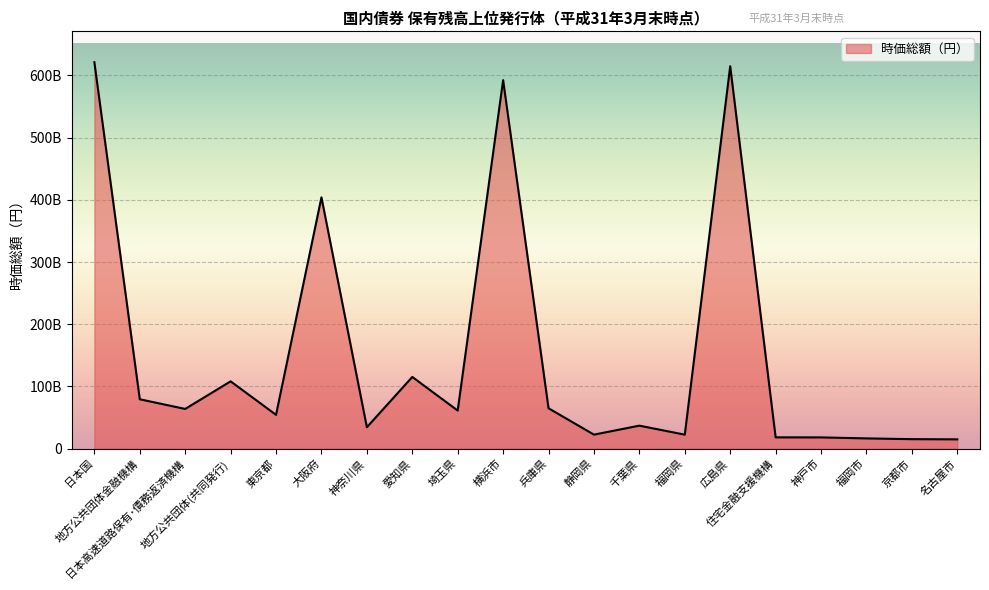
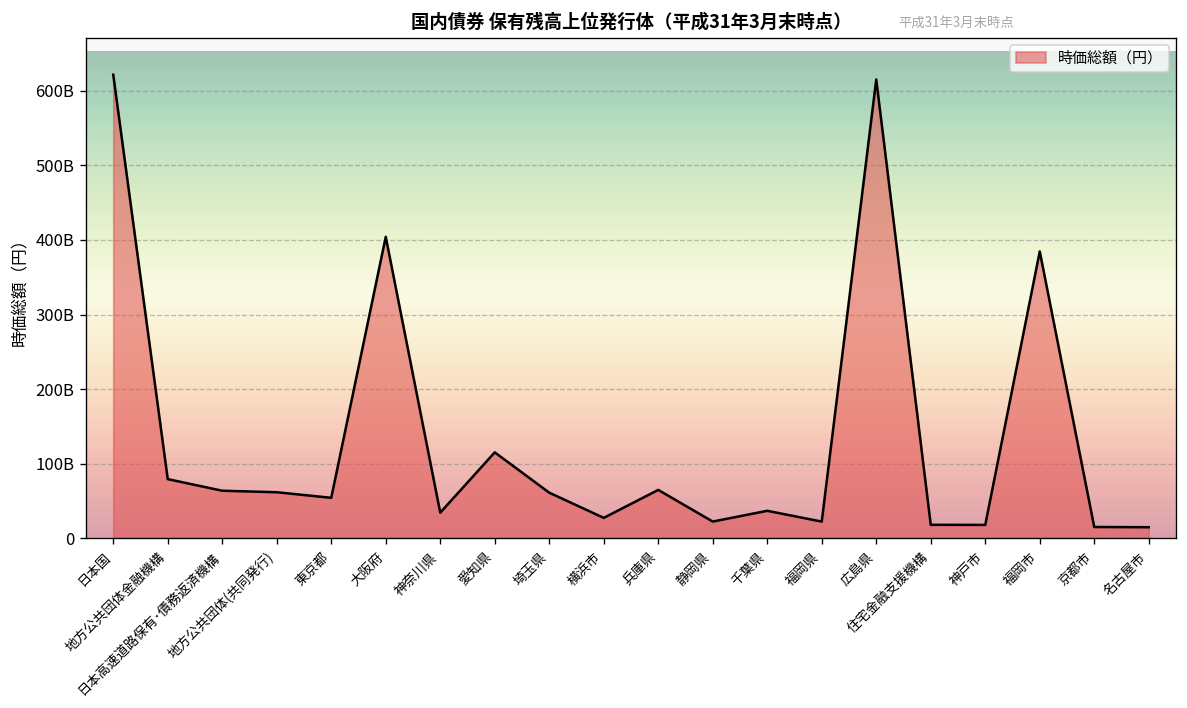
地方公共団体(共同発行): 110000000000 -> 60000000000
横浜市: 590000000000 -> 30000000000
福岡市: 20000000000 -> 380000000000
